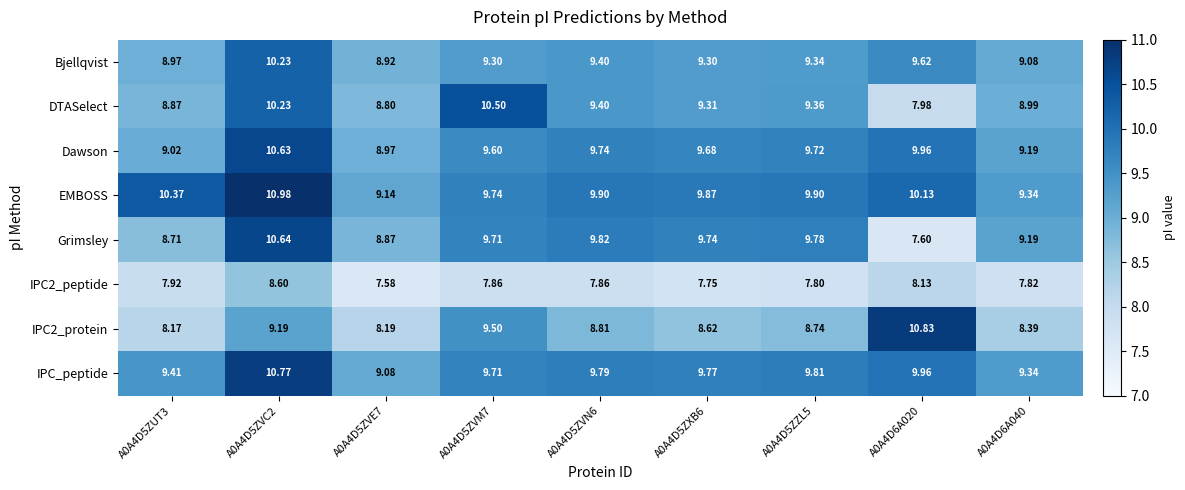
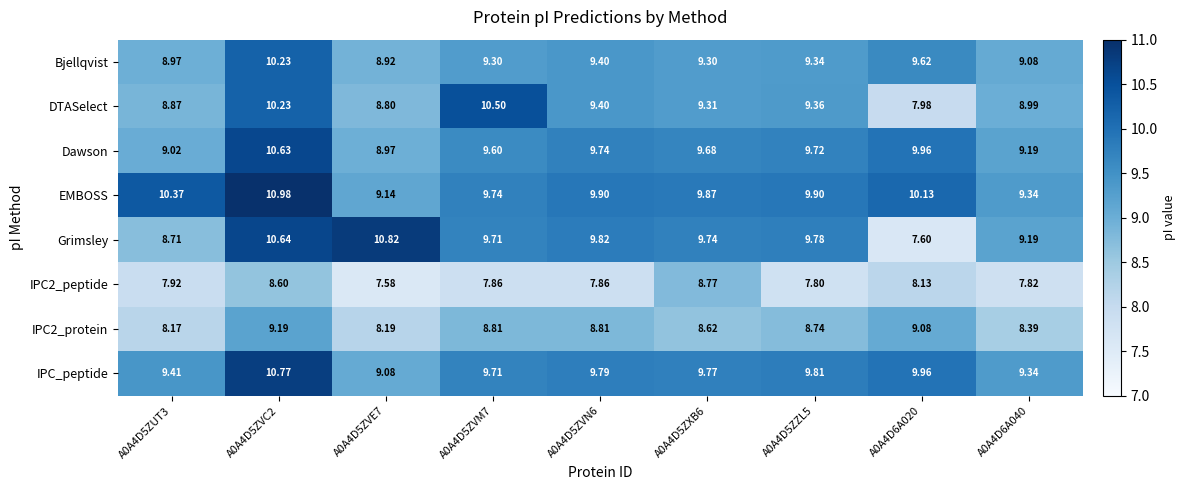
Grimsley, A0A4D5ZVE7: 8.87 -> 10.82
IPC2_peptide, A0A4D5ZXB6: 7.75 -> 8.77
IPC2_protein, A0A4D5ZVM7: 9.50 -> 8.81
IPC2_protein, A0A4D6A020: 10.83 -> 9.08
